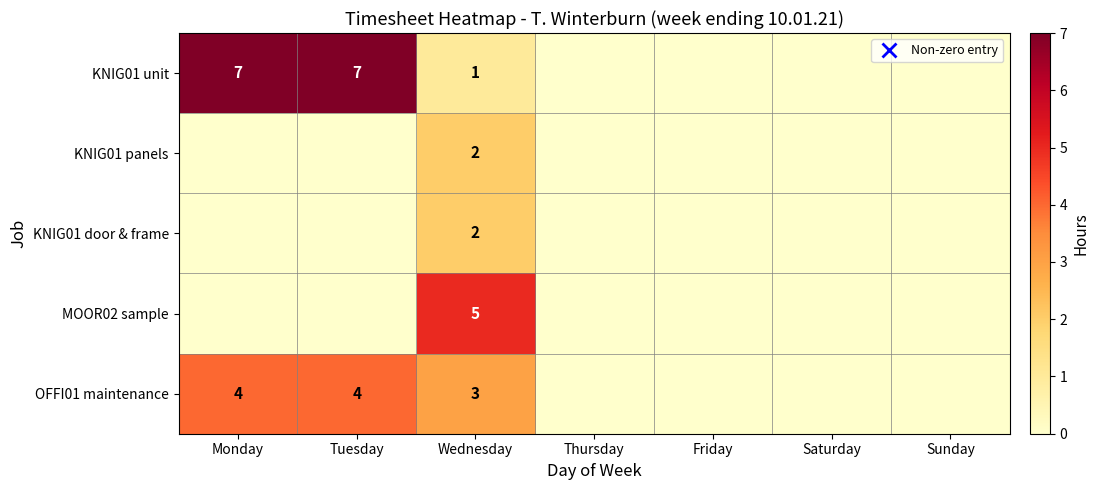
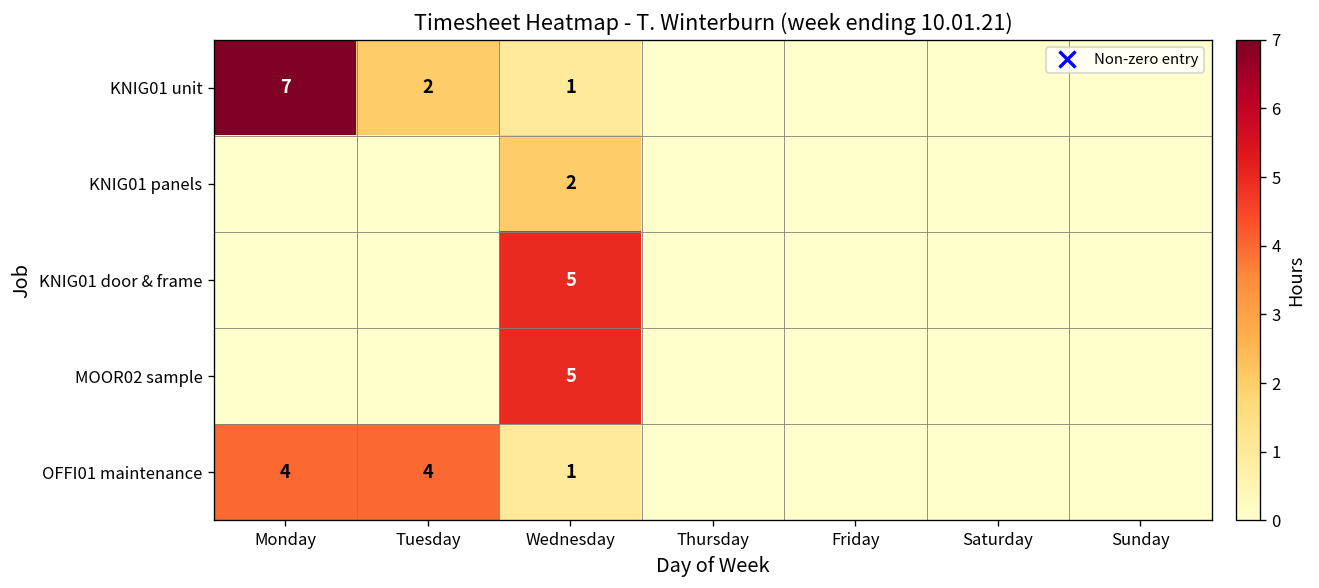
KNIG01 unit, Tuesday: 7 -> 2
KNIG01 door & frame, Wednesday: 2 -> 5
OFFI01 maintenance, Wednesday: 3 -> 1
